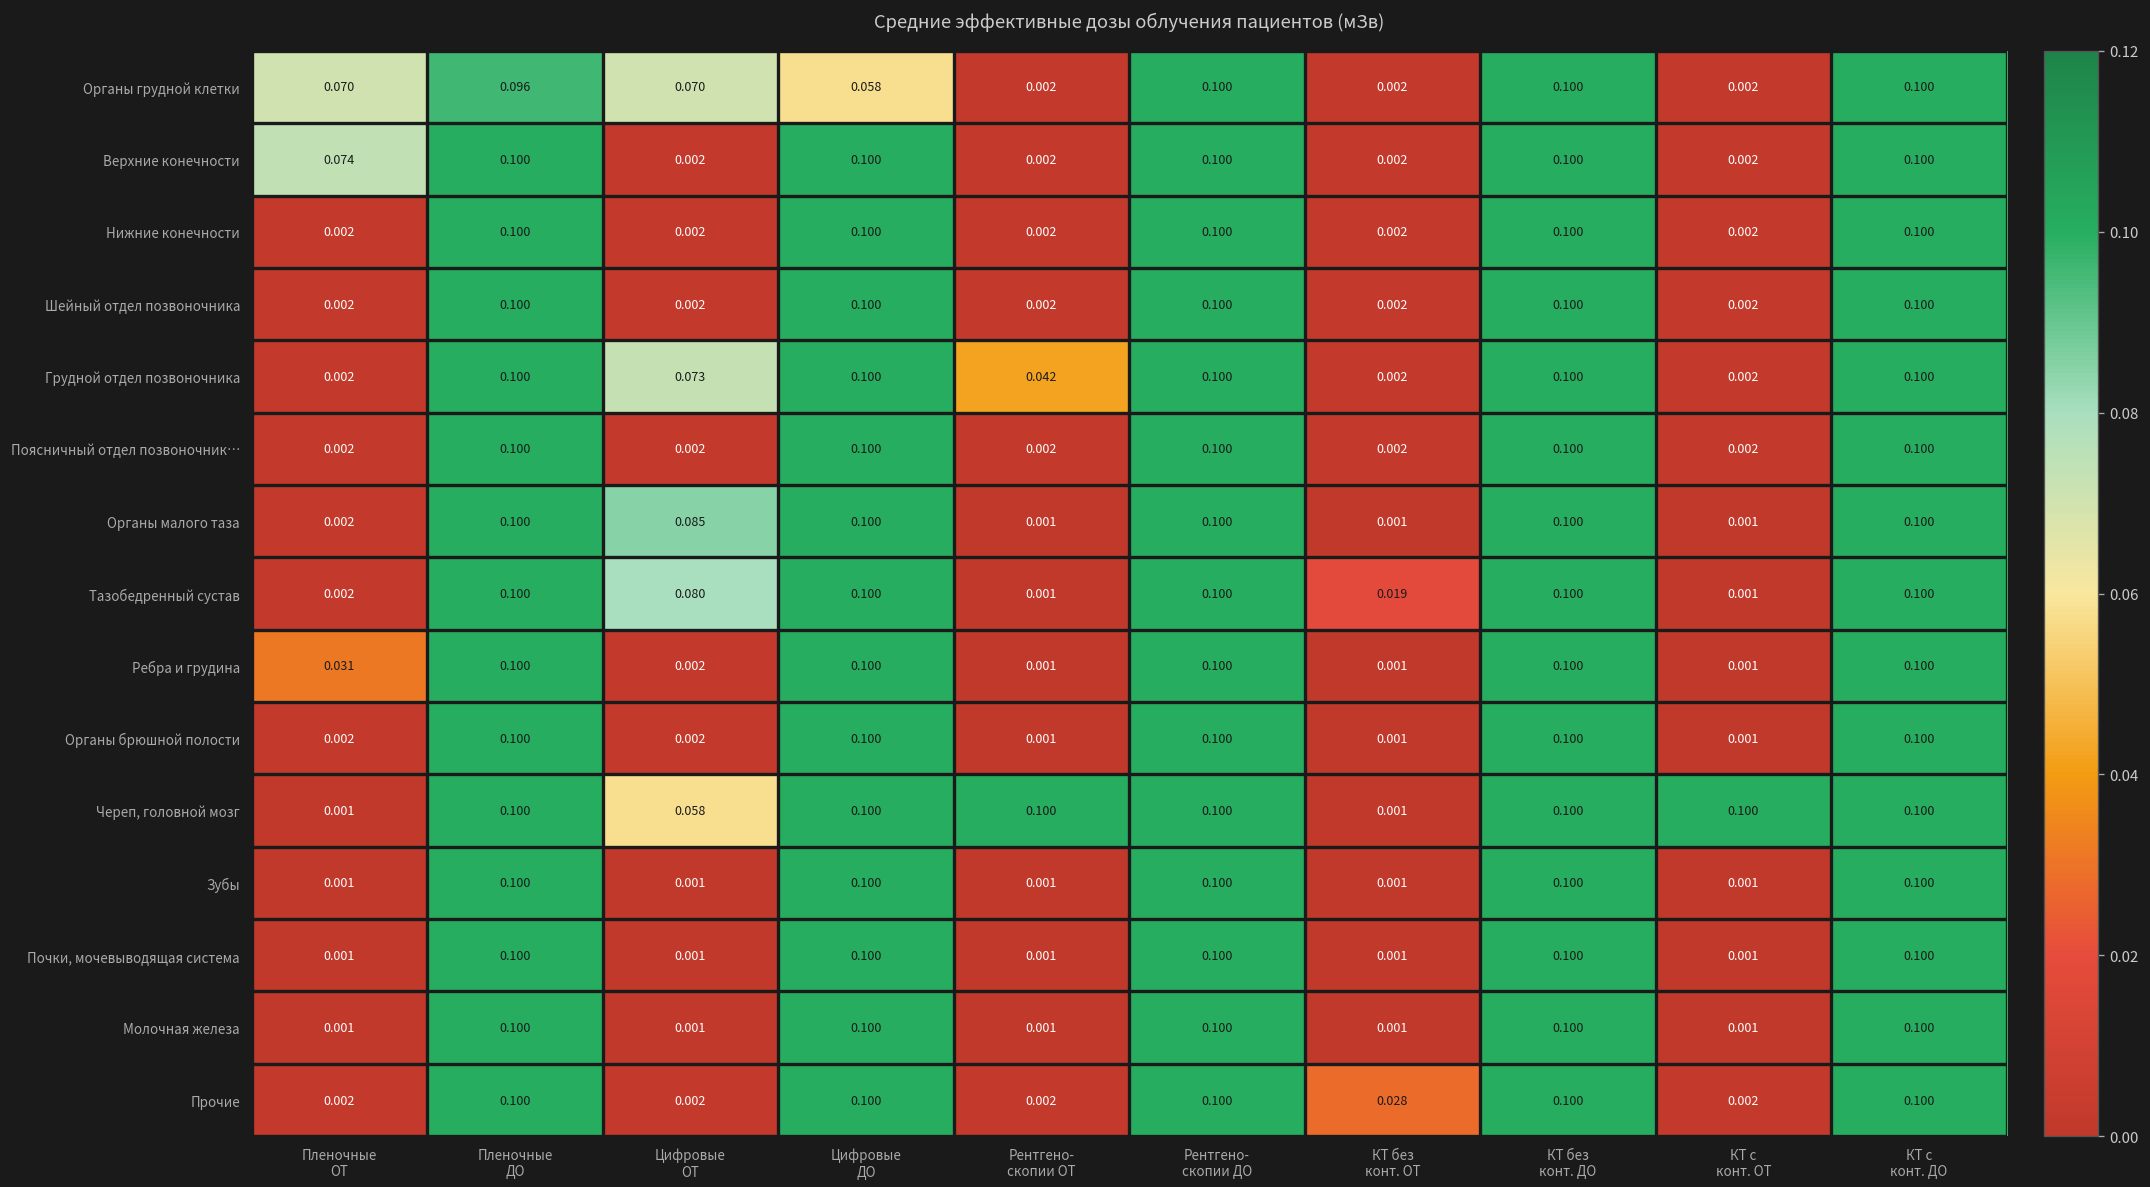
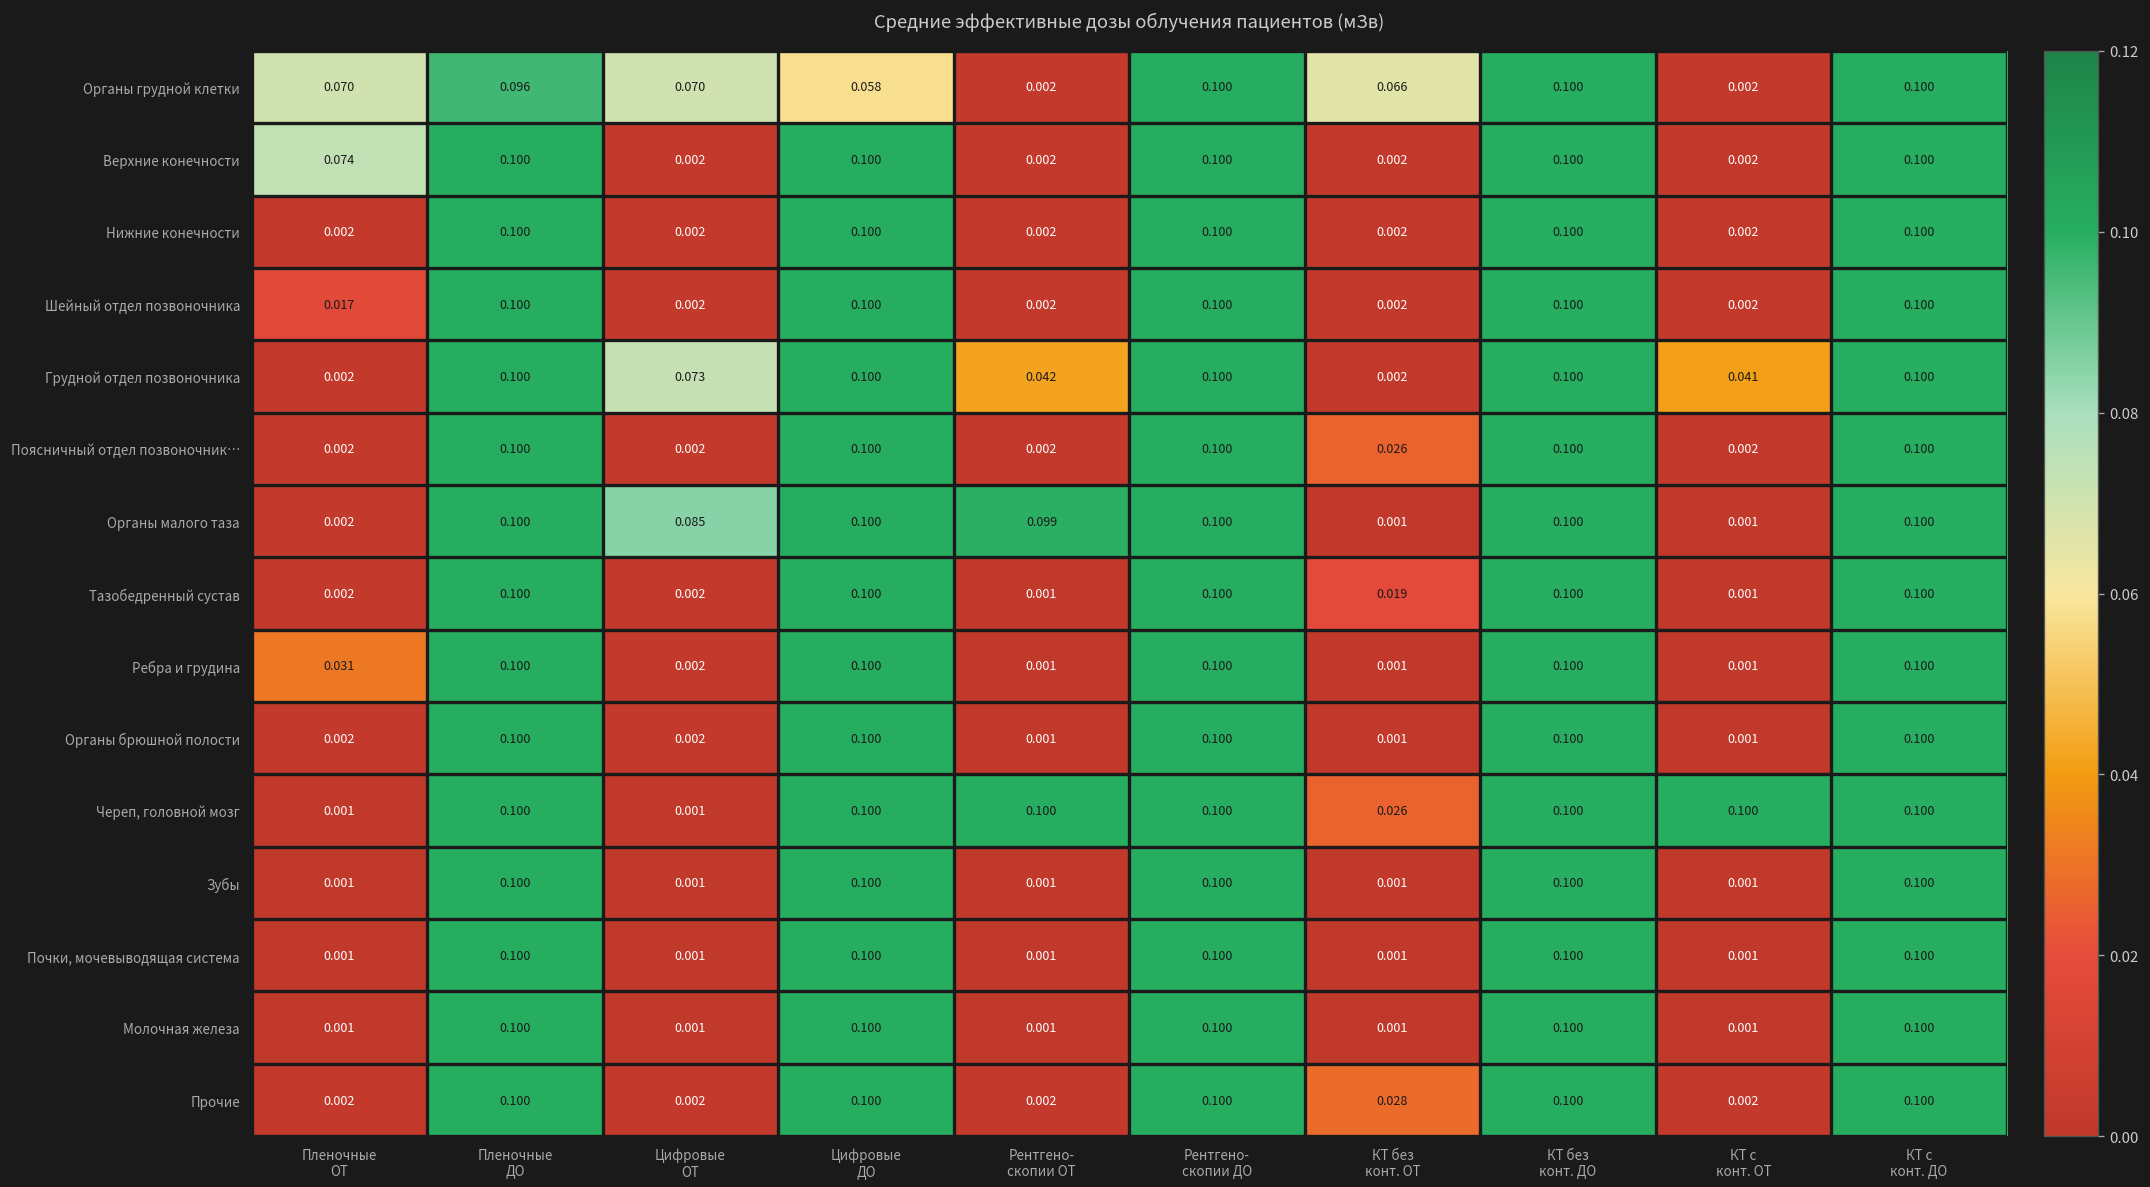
Органы грудной клетки, КТ без конт. ОТ: 0.002 -> 0.066
Шейный отдел позвоночника, Пленочные ОТ: 0.002 -> 0.017
Грудной отдел позвоночника, КТ с конт. ОТ: 0.002 -> 0.041
Поясничный отдел позвоночник…, КТ без конт. ОТ: 0.002 -> 0.026
Органы малого таза, Рентгено- скопии ОТ: 0.001 -> 0.099
Тазобедренный сустав, Цифровые ОТ: 0.080 -> 0.002
Череп, головной мозг, Цифровые ОТ: 0.058 -> 0.001
Череп, головной мозг, КТ без конт. ОТ: 0.001 -> 0.026
